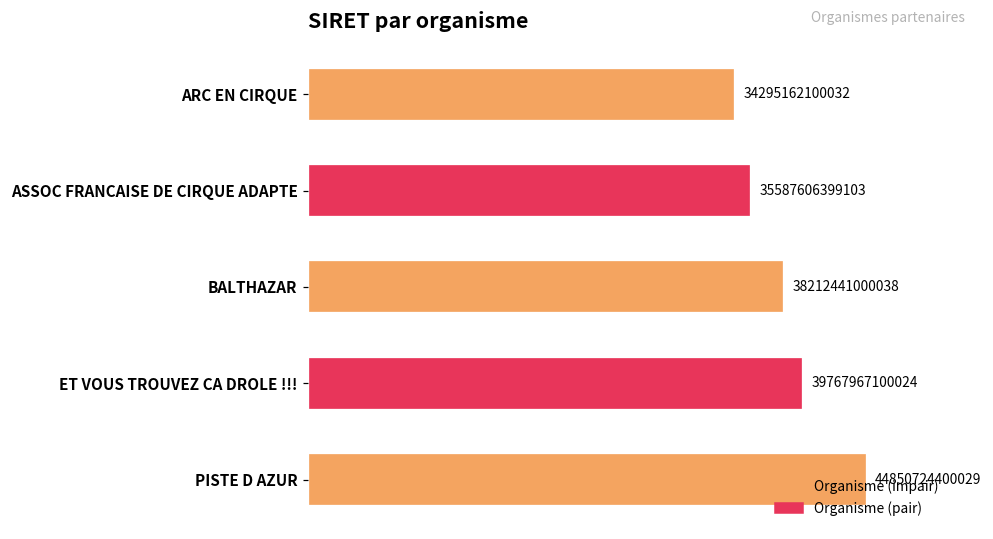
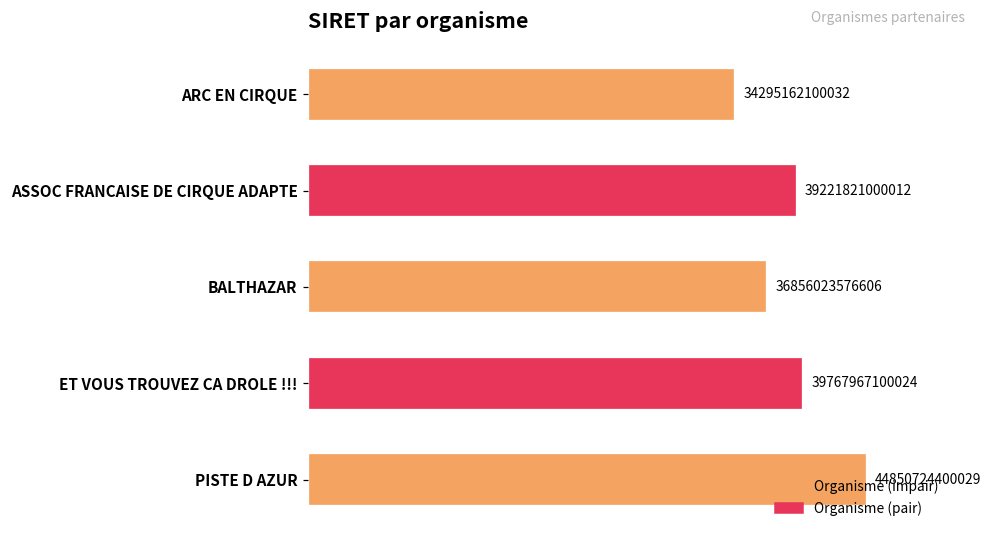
ASSOC FRANCAISE DE CIRQUE ADAPTE: 35587606399103 -> 39221821000012
BALTHAZAR: 38212441000038 -> 36856023576606
